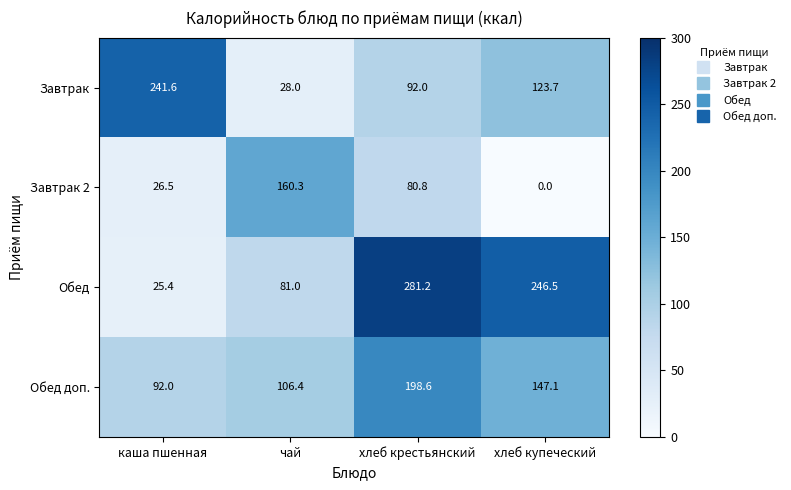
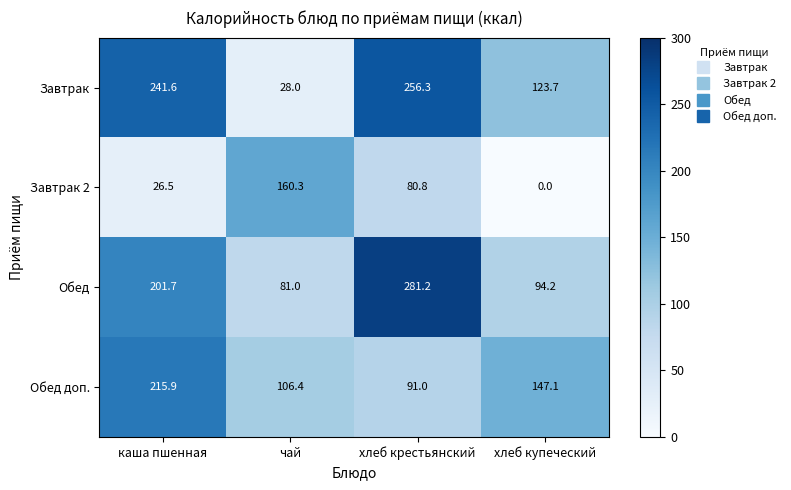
Завтрак, хлеб крестьянский: 92.0 -> 256.3
Обед, каша пшенная: 25.4 -> 201.7
Обед, хлеб купеческий: 246.5 -> 94.2
Обед доп., каша пшенная: 92.0 -> 215.9
Обед доп., хлеб крестьянский: 198.6 -> 91.0
